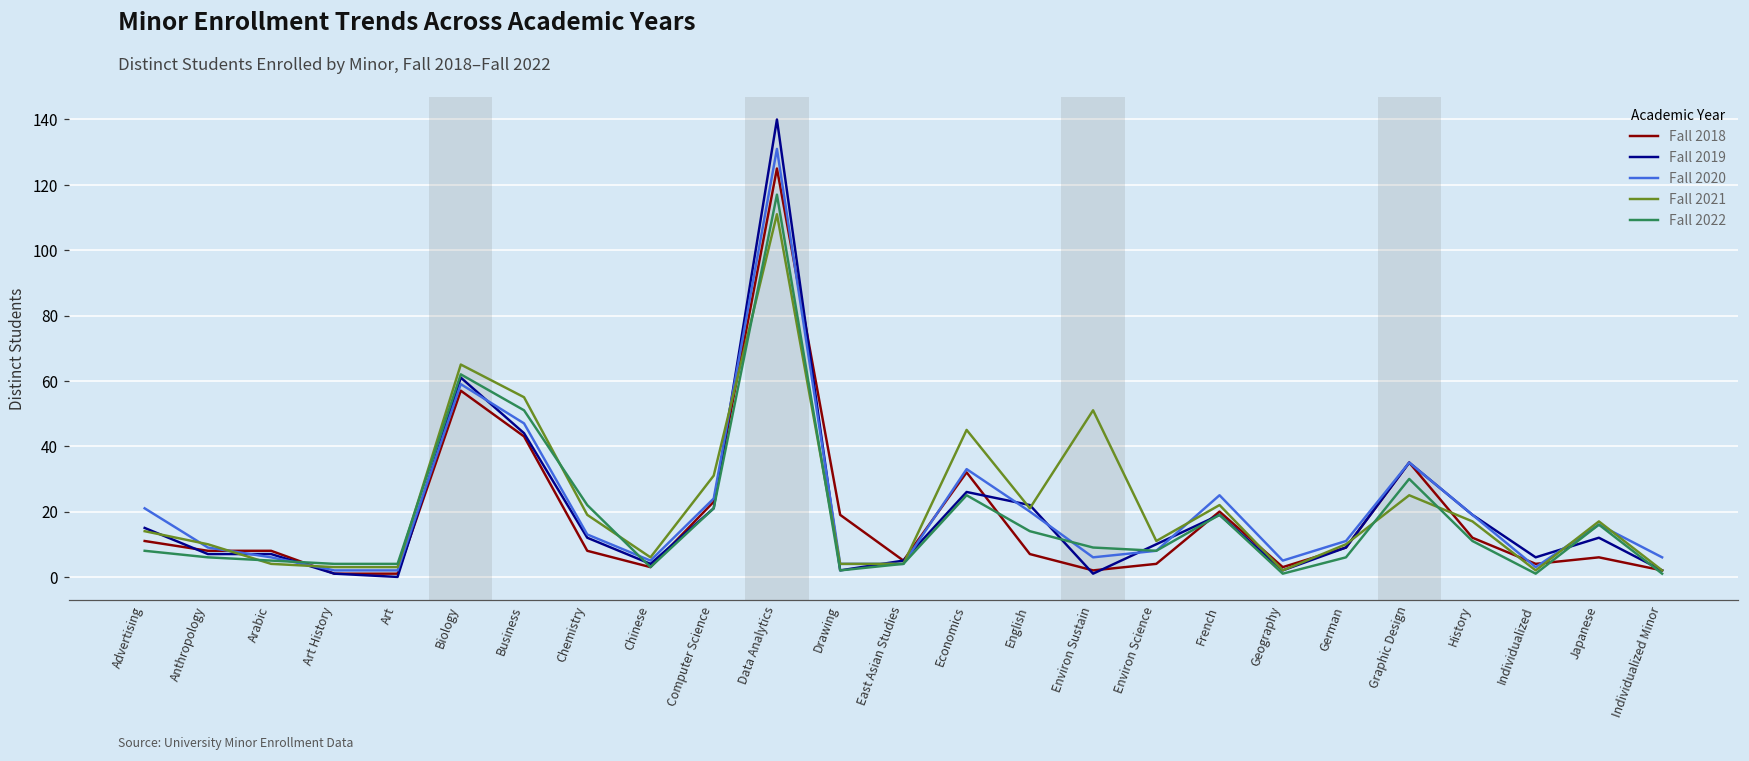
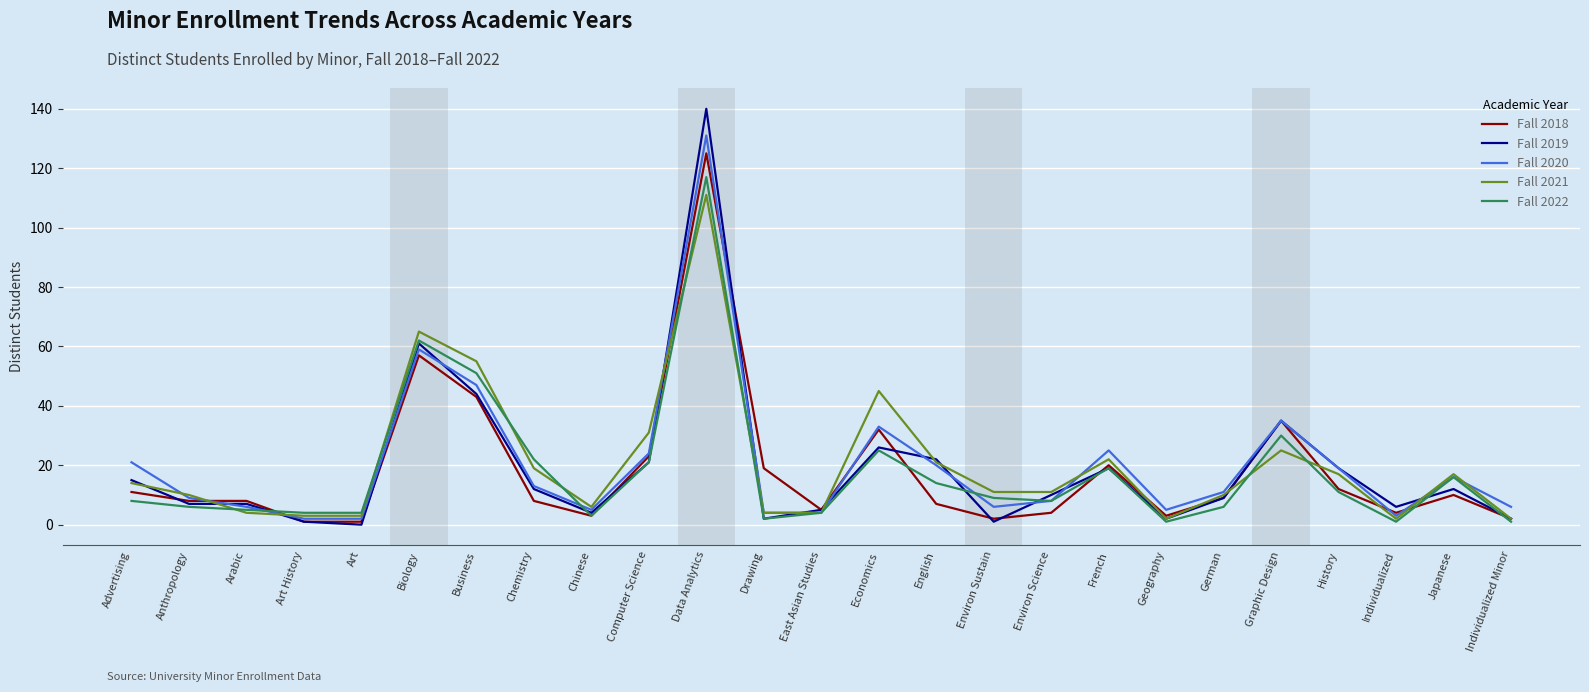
Fall 2021, Environ Sustain: 51 -> 11
Fall 2018, Japanese: 6 -> 10
